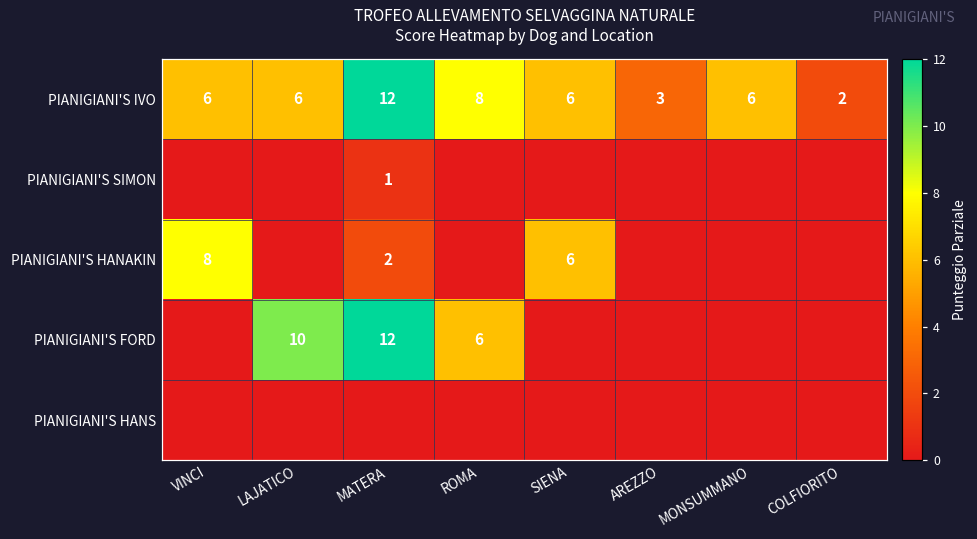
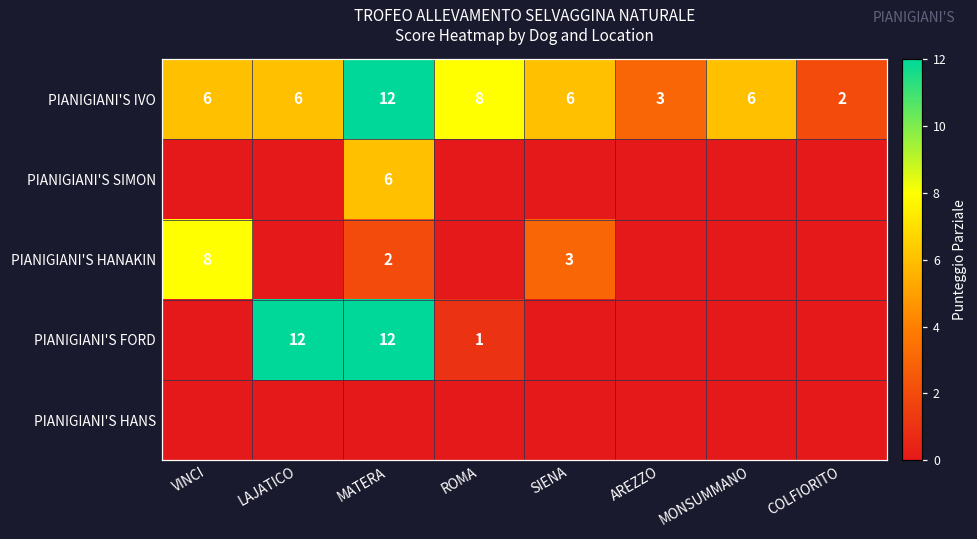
PIANIGIANI'S SIMON, MATERA: 1 -> 6
PIANIGIANI'S HANAKIN, SIENA: 6 -> 3
PIANIGIANI'S FORD, LAJATICO: 10 -> 12
PIANIGIANI'S FORD, ROMA: 6 -> 1
